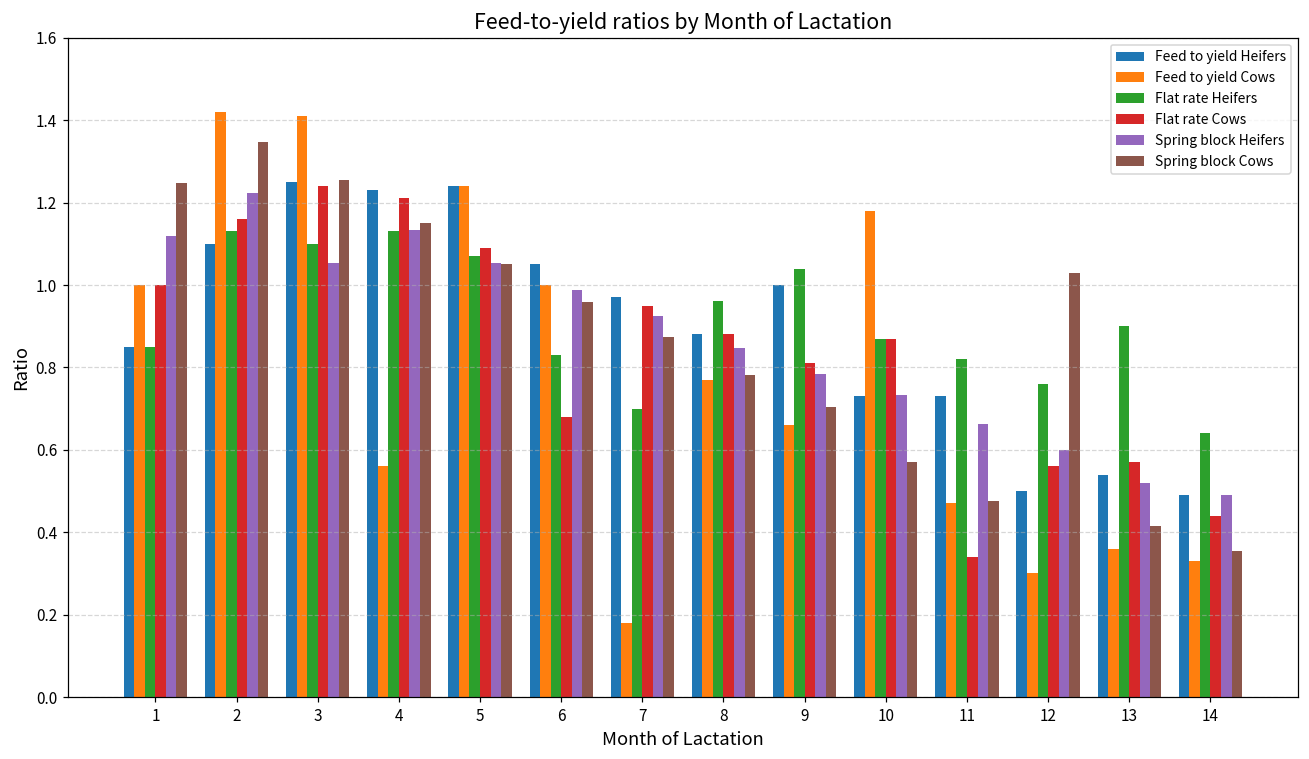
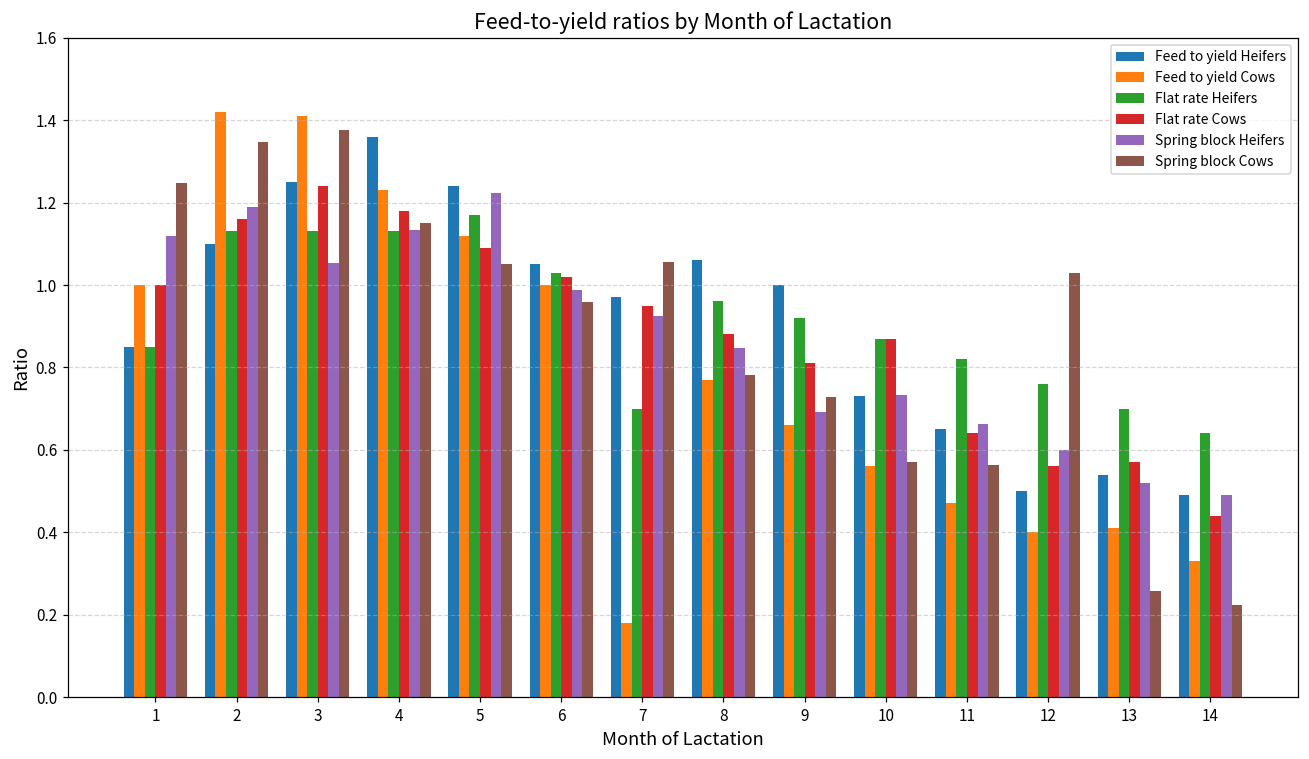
Spring block Heifers, 2: 1.22 -> 1.19
Flat rate Heifers, 3: 1.10 -> 1.13
Spring block Cows, 3: 1.26 -> 1.38
Feed to yield Heifers, 4: 1.23 -> 1.36
Feed to yield Cows, 4: 0.56 -> 1.23
Flat rate Cows, 4: 1.21 -> 1.18
Feed to yield Cows, 5: 1.24 -> 1.12
Flat rate Heifers, 5: 1.07 -> 1.17
Spring block Heifers, 5: 1.05 -> 1.22
Flat rate Heifers, 6: 0.83 -> 1.03
Flat rate Cows, 6: 0.68 -> 1.02
Spring block Cows, 7: 0.87 -> 1.06
Feed to yield Heifers, 8: 0.88 -> 1.06
Flat rate Heifers, 9: 1.04 -> 0.92
Spring block Heifers, 9: 0.78 -> 0.69
Spring block Cows, 9: 0.71 -> 0.73
Feed to yield Cows, 10: 1.18 -> 0.56
Feed to yield Heifers, 11: 0.73 -> 0.65
Flat rate Cows, 11: 0.34 -> 0.64
Spring block Cows, 11: 0.48 -> 0.56
Feed to yield Cows, 12: 0.3 -> 0.4
Feed to yield Cows, 13: 0.36 -> 0.41
Flat rate Heifers, 13: 0.9 -> 0.7
Spring block Cows, 13: 0.42 -> 0.26
Spring block Cows, 14: 0.36 -> 0.22
